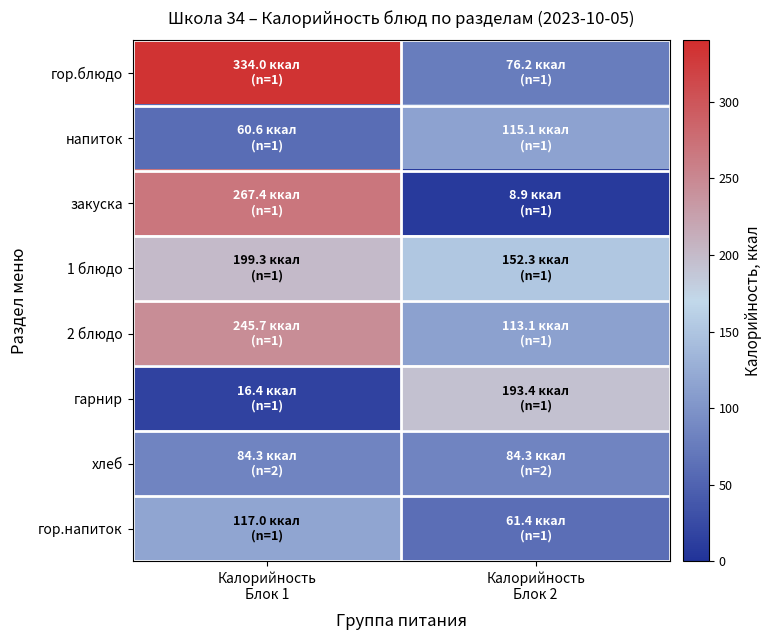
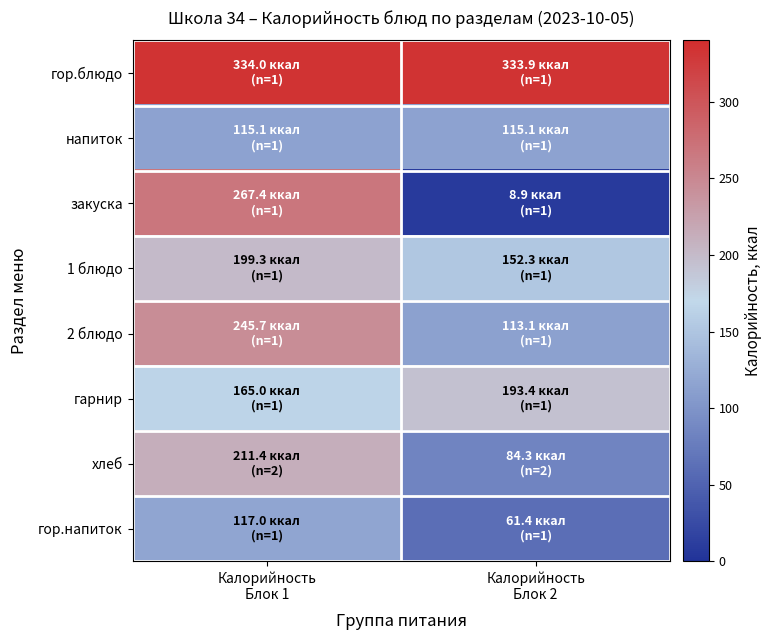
гор.блюдо, Калорийность Блок 2: 76.2 -> 333.9
напиток, Калорийность Блок 1: 60.6 -> 115.1
гарнир, Калорийность Блок 1: 16.4 -> 165.0
хлеб, Калорийность Блок 1: 84.3 -> 211.4
